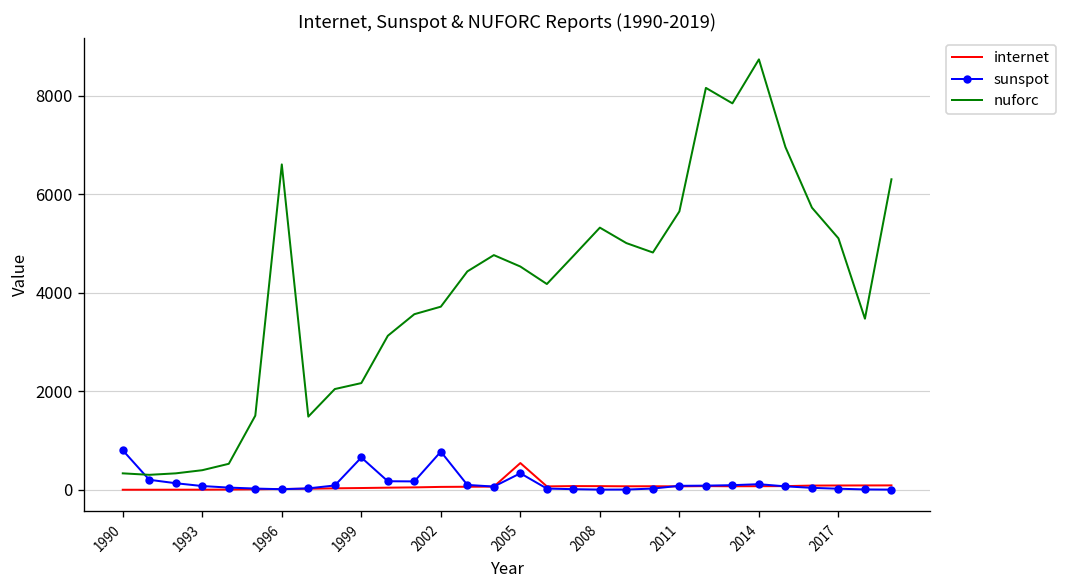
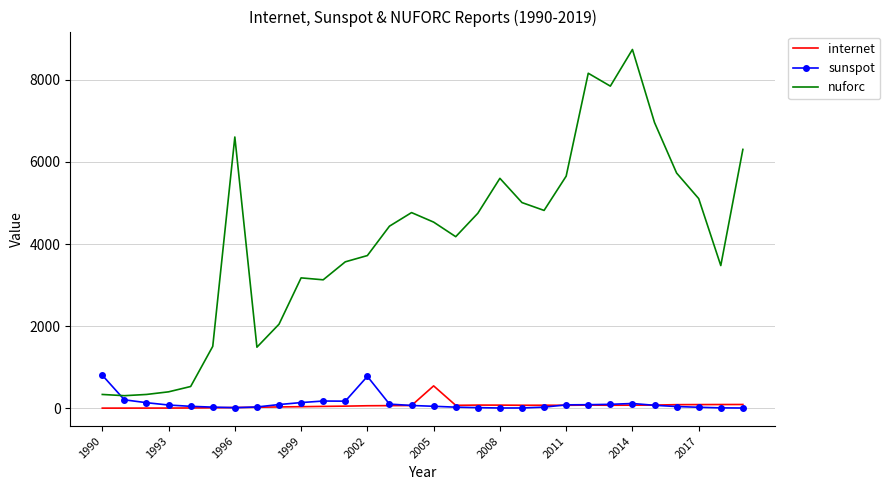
sunspot, 1999: 700 -> 100
nuforc, 1999: 2200 -> 3200
sunspot, 2005: 300 -> 0
nuforc, 2008: 5300 -> 5600
